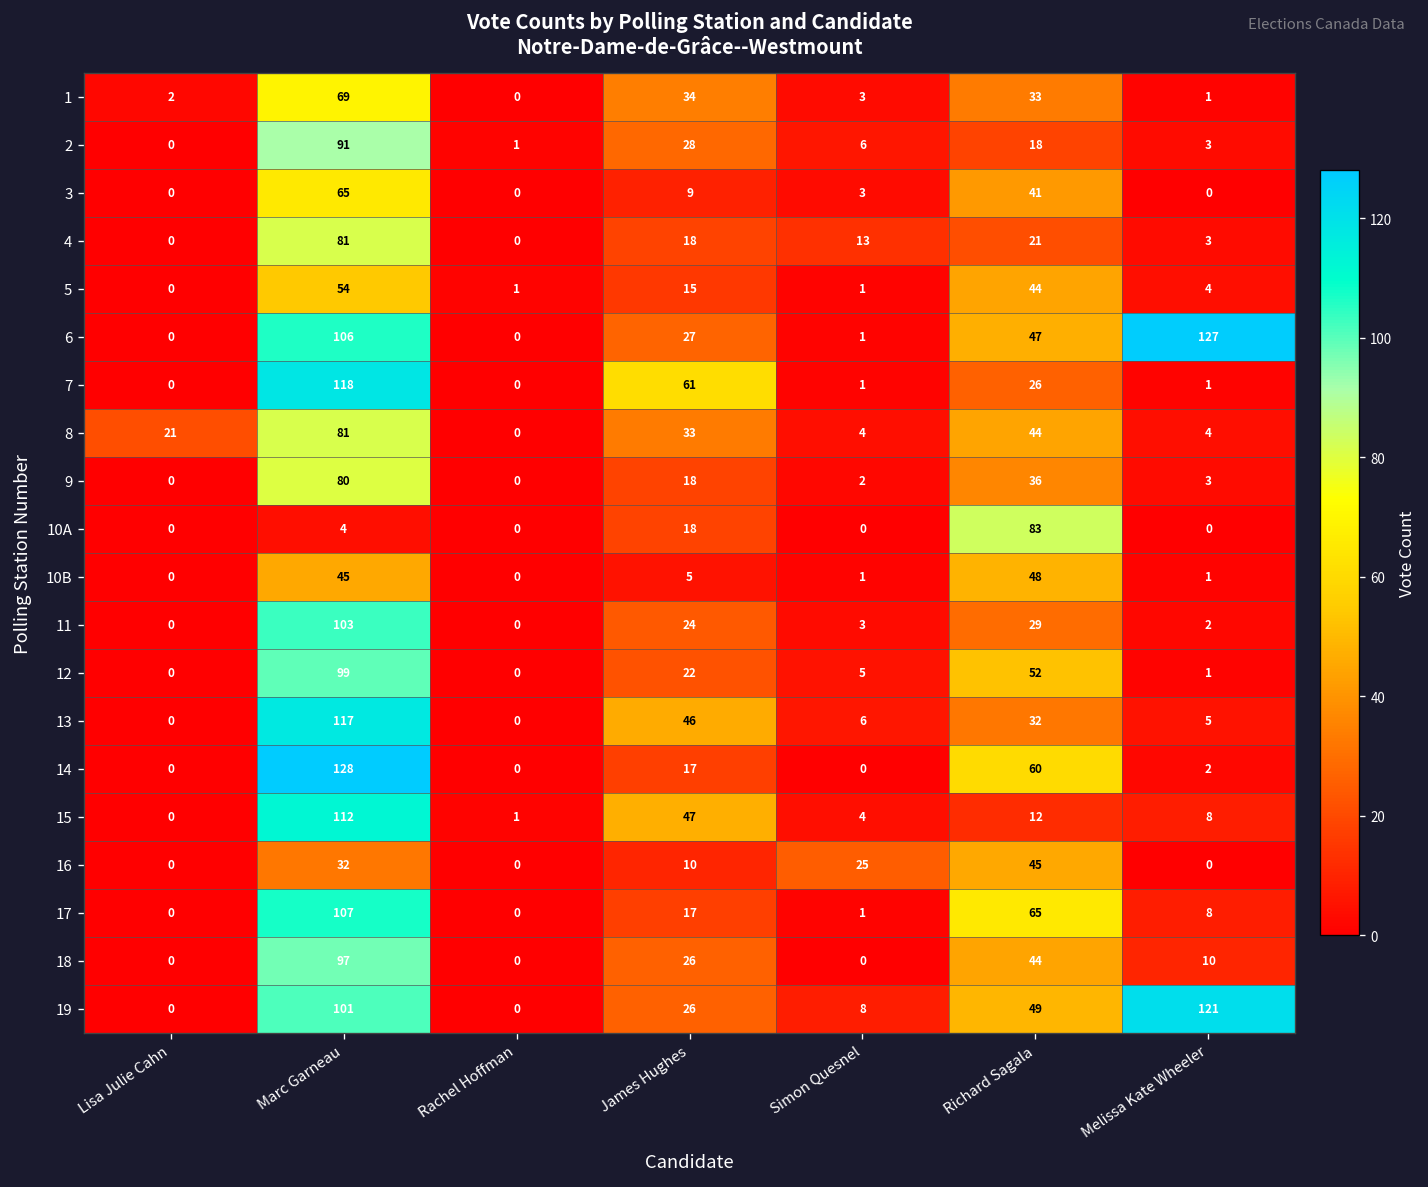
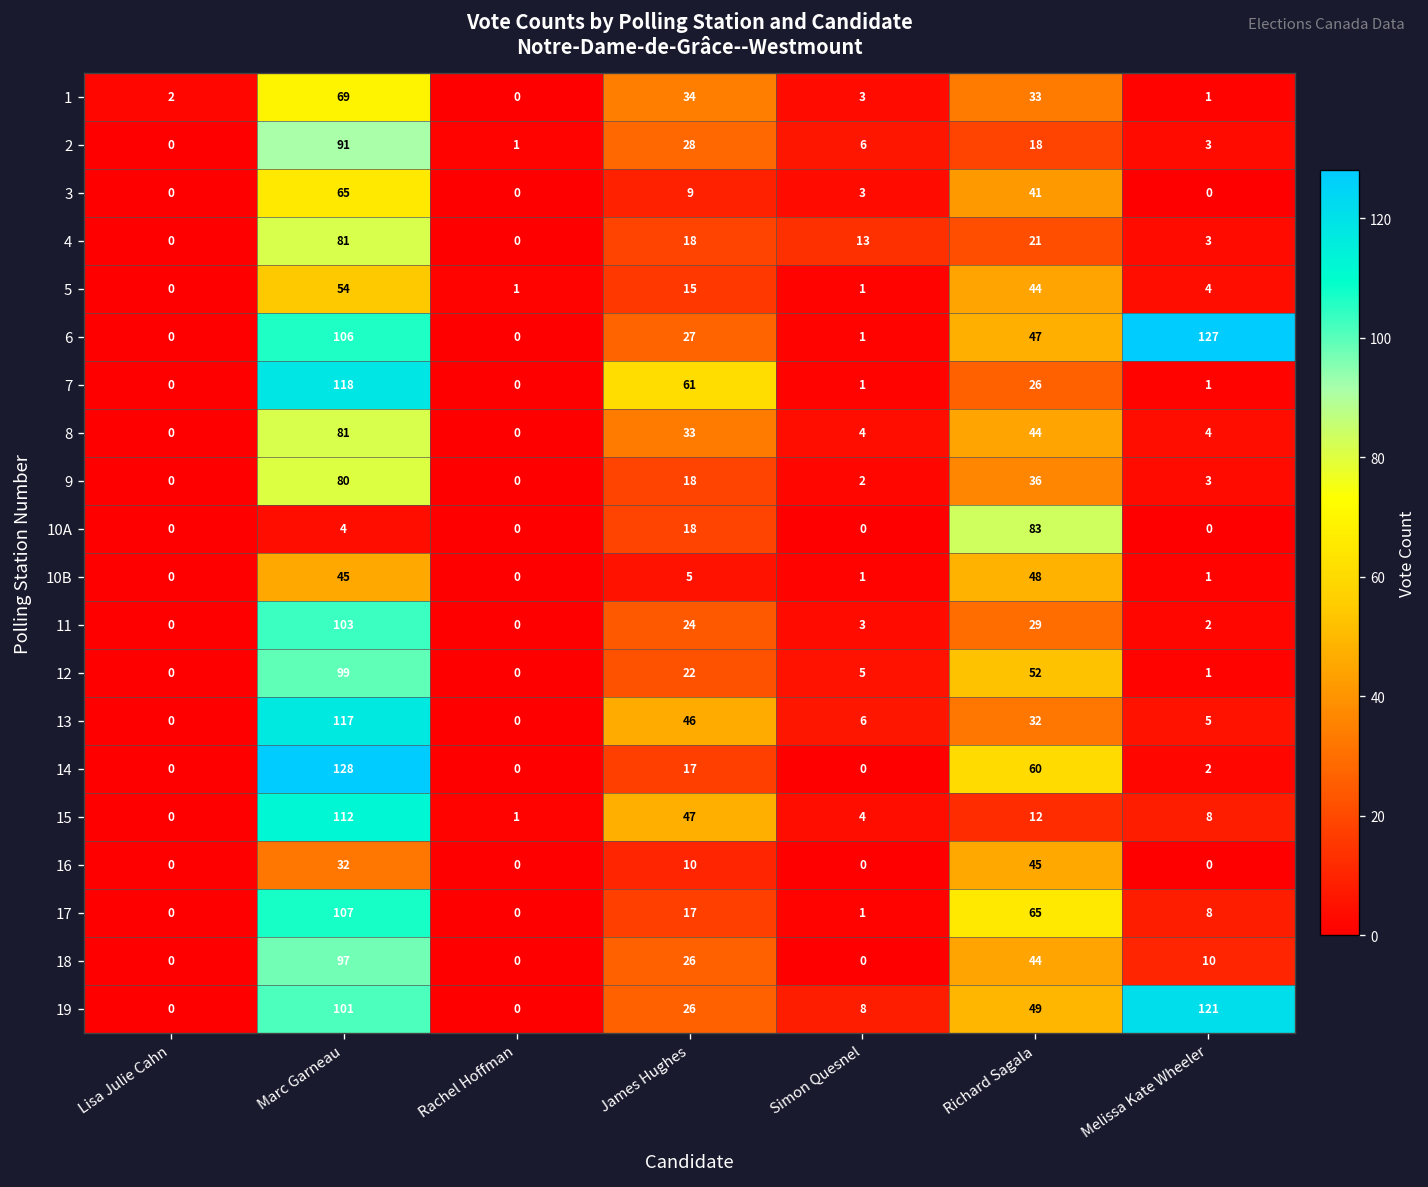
8, Lisa Julie Cahn: 21 -> 0
16, Simon Quesnel: 25 -> 0
